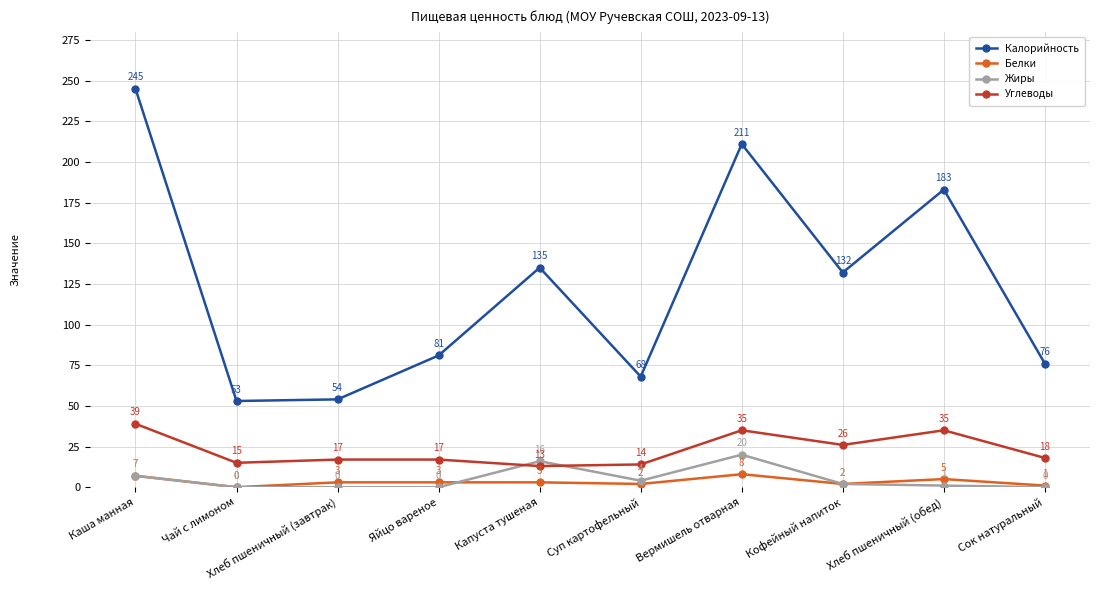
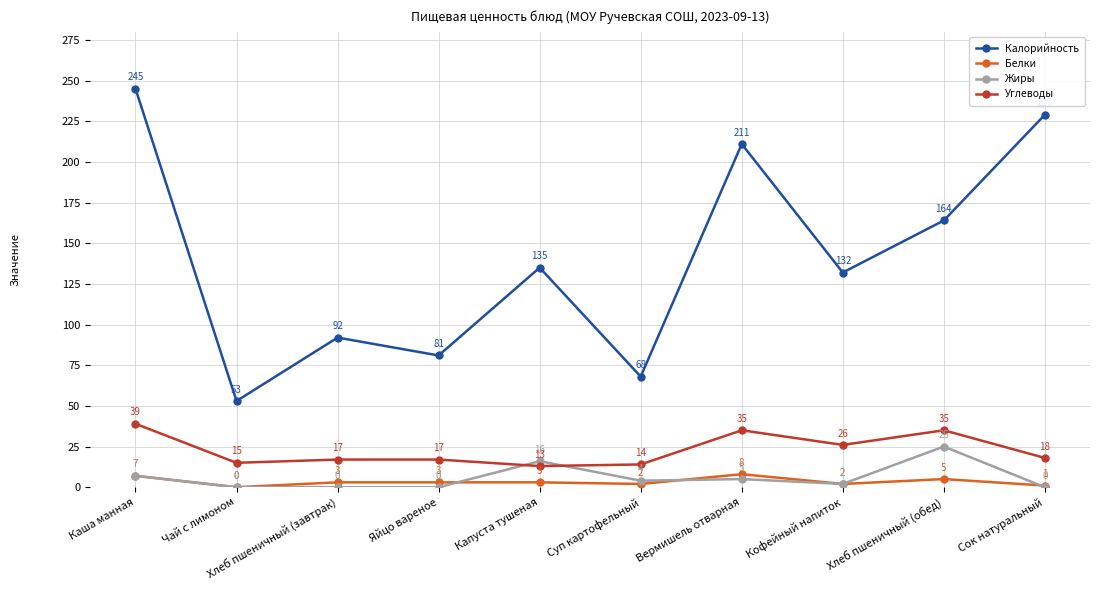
Калорийность, Хлеб пшеничный (завтрак): 54 -> 92
Жиры, Вермишель отварная: 20 -> 5
Калорийность, Хлеб пшеничный (обед): 183 -> 164
Жиры, Хлеб пшеничный (обед): 1 -> 25
Калорийность, Сок натуральный: 76 -> 229
